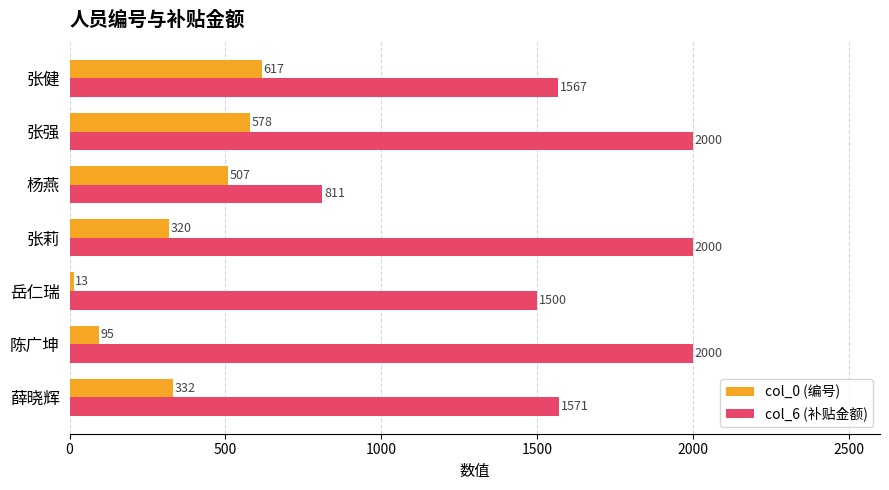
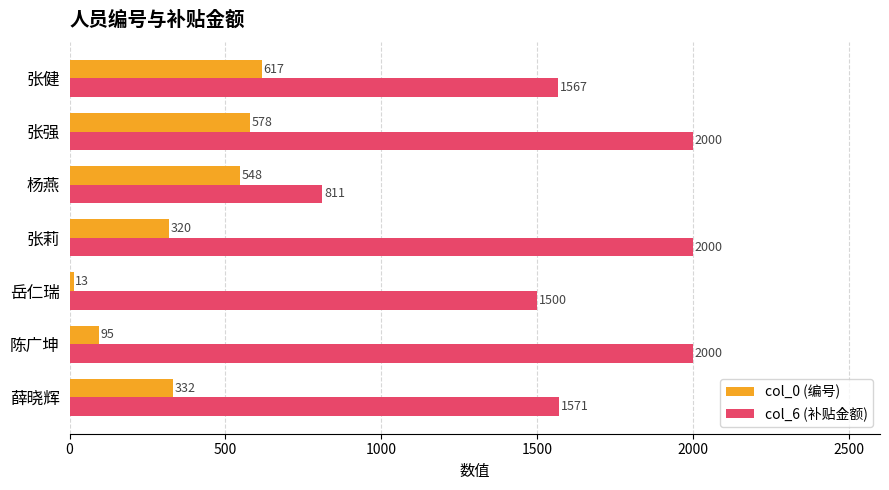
col_0 (编号), 杨燕: 507 -> 548
